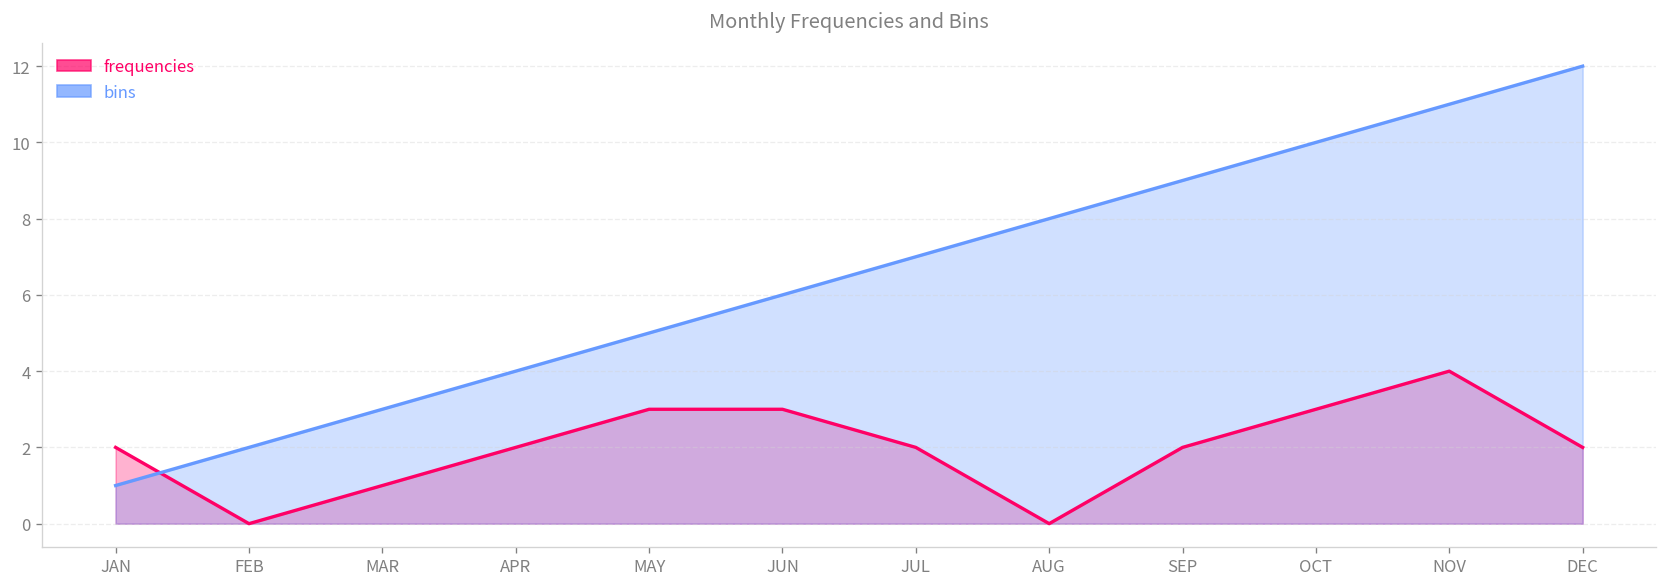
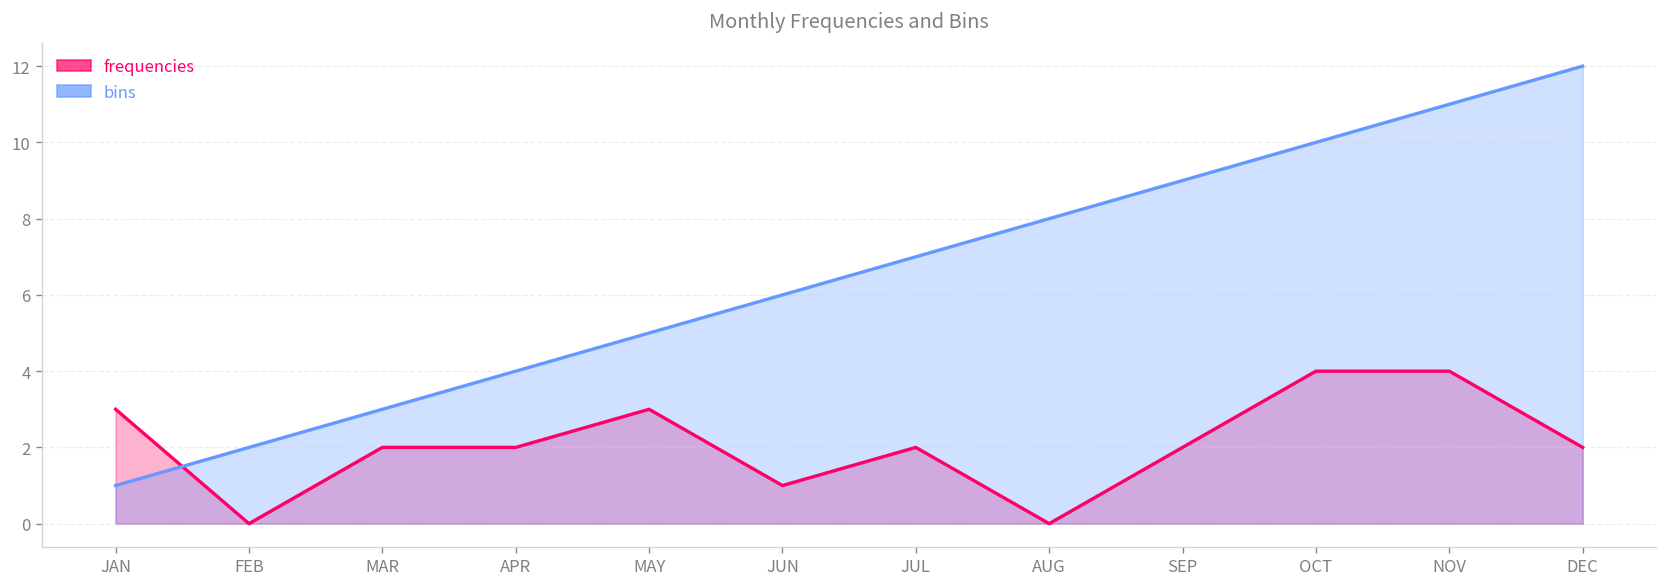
frequencies, JAN: 2 -> 3
frequencies, MAR: 1 -> 2
frequencies, JUN: 3 -> 1
frequencies, OCT: 3 -> 4
